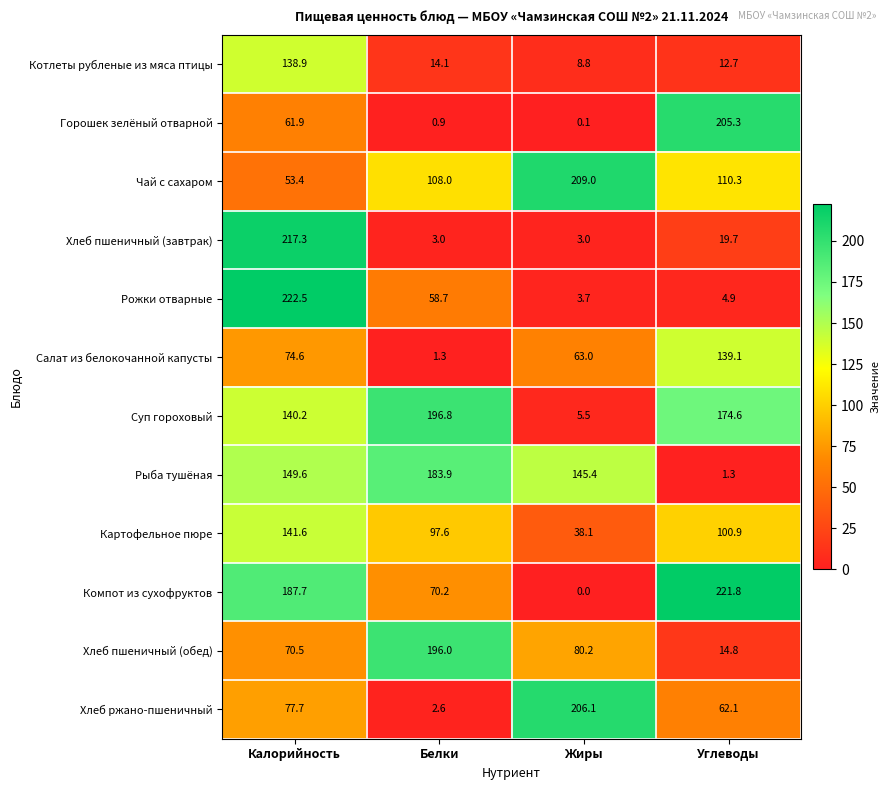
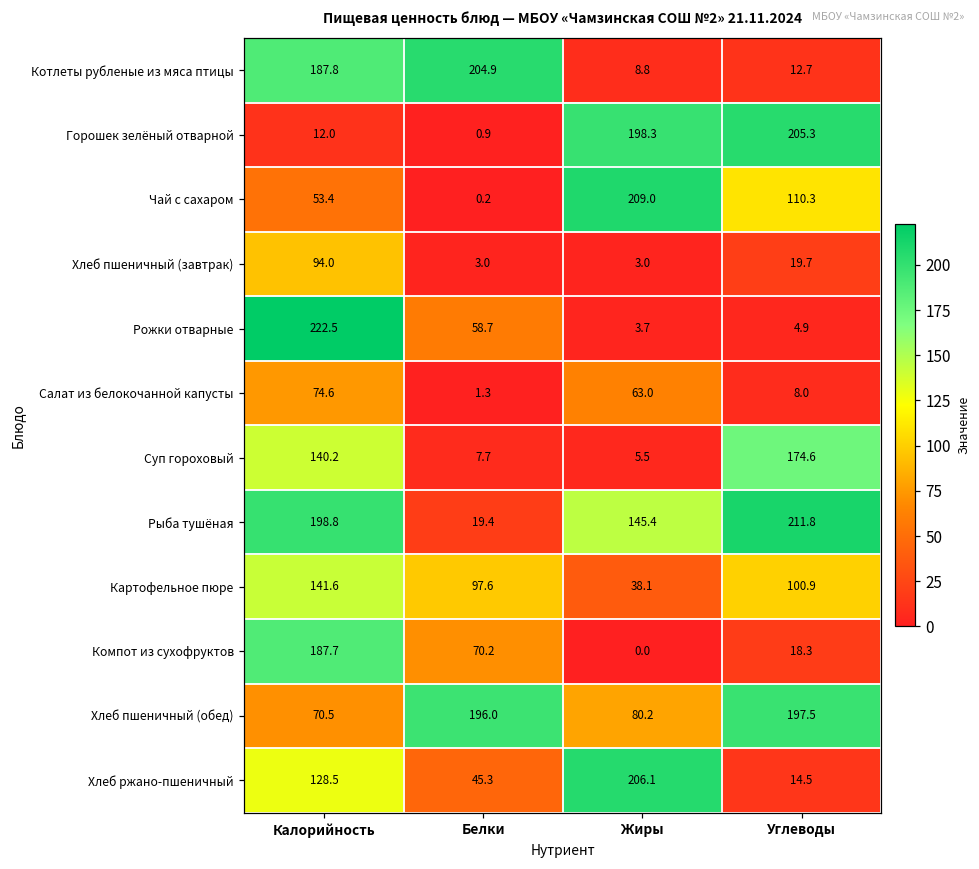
Котлеты рубленые из мяса птицы, Калорийность: 138.9 -> 187.8
Котлеты рубленые из мяса птицы, Белки: 14.1 -> 204.9
Горошек зелёный отварной, Калорийность: 61.9 -> 12.0
Горошек зелёный отварной, Жиры: 0.1 -> 198.3
Чай с сахаром, Белки: 108.0 -> 0.2
Хлеб пшеничный (завтрак), Калорийность: 217.3 -> 94.0
Салат из белокочанной капусты, Углеводы: 139.1 -> 8.0
Суп гороховый, Белки: 196.8 -> 7.7
Рыба тушёная, Калорийность: 149.6 -> 198.8
Рыба тушёная, Белки: 183.9 -> 19.4
Рыба тушёная, Углеводы: 1.3 -> 211.8
Компот из сухофруктов, Углеводы: 221.8 -> 18.3
Хлеб пшеничный (обед), Углеводы: 14.8 -> 197.5
Хлеб ржано-пшеничный, Калорийность: 77.7 -> 128.5
Хлеб ржано-пшеничный, Белки: 2.6 -> 45.3
Хлеб ржано-пшеничный, Углеводы: 62.1 -> 14.5
